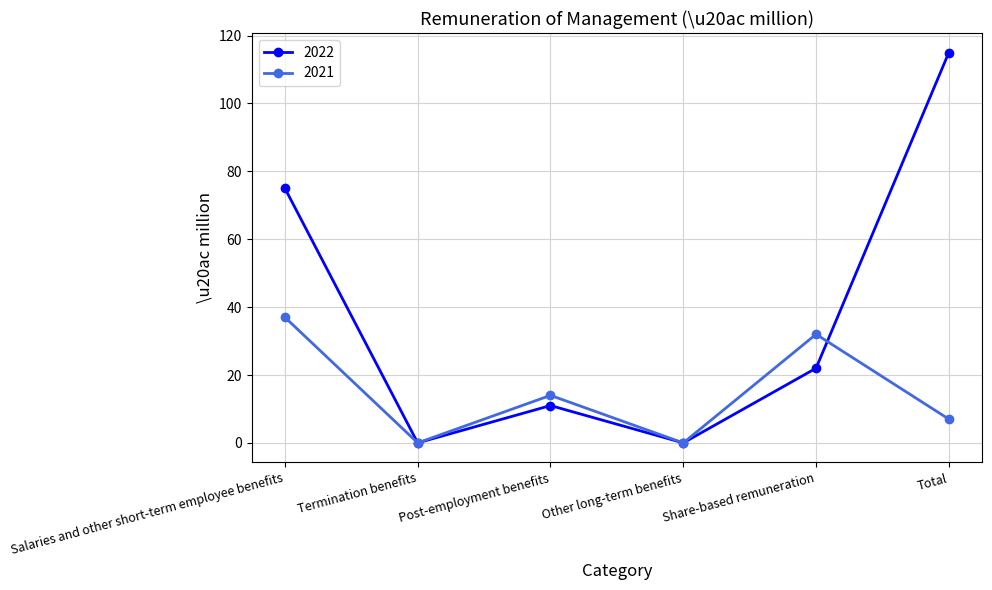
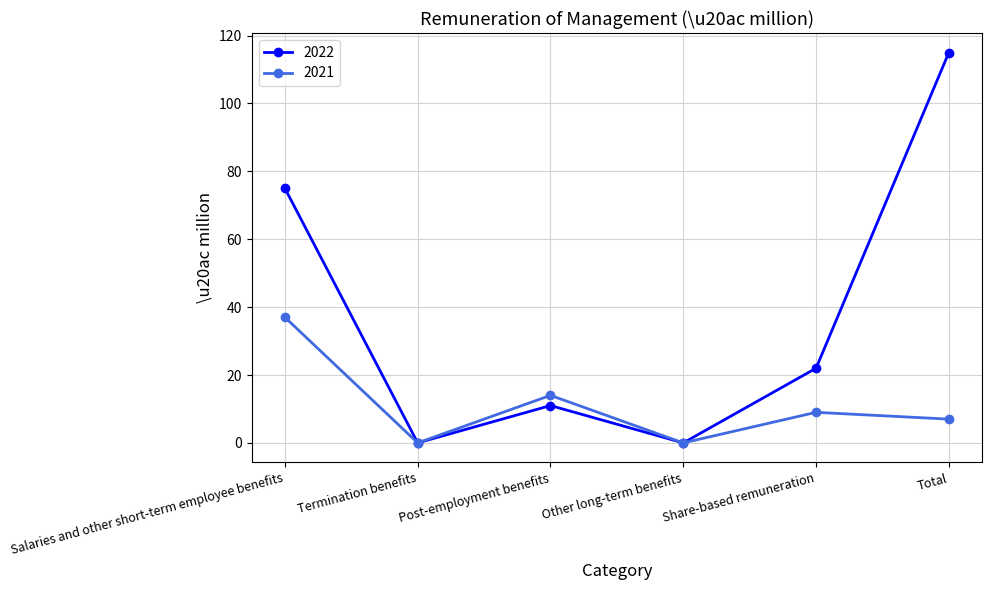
2021, Share-based remuneration: 32 -> 9
